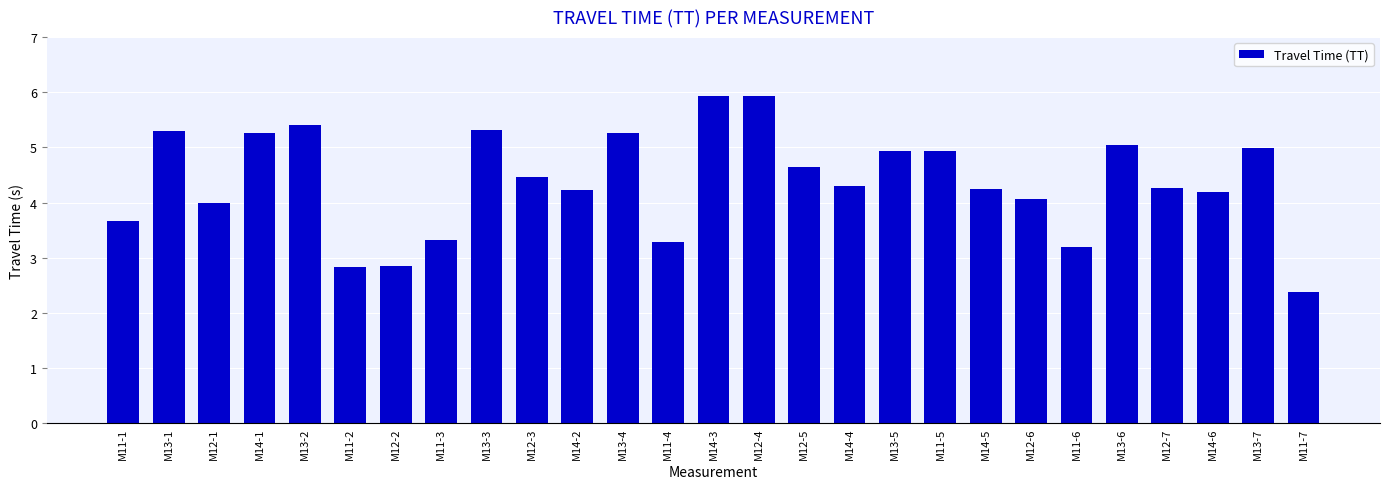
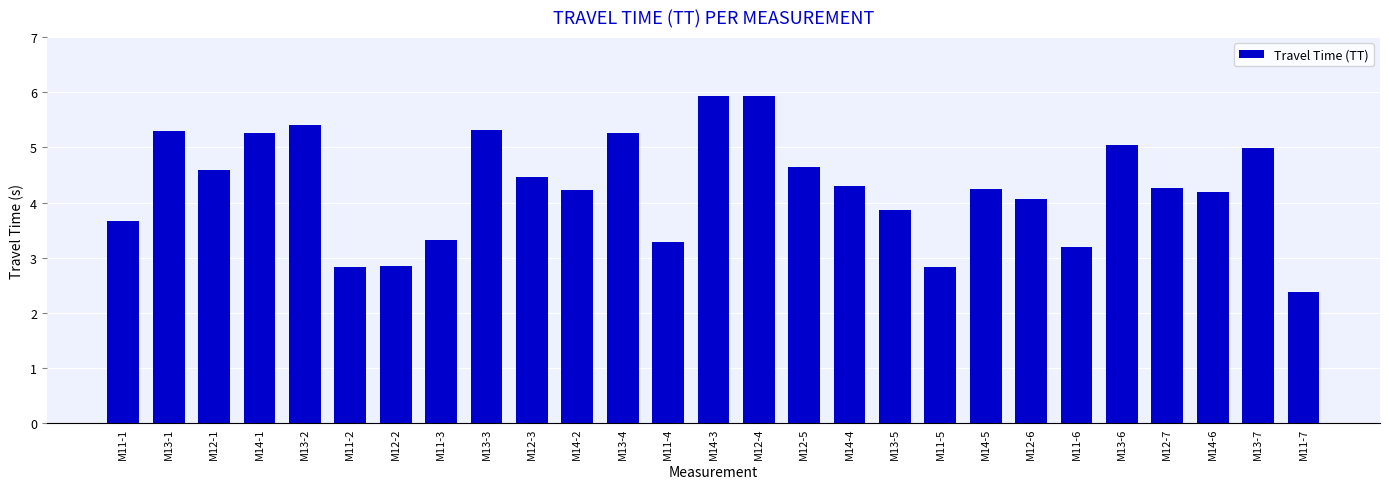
M12-1: 4.0 -> 4.6
M13-5: 4.9 -> 3.9
M11-5: 4.9 -> 2.8
